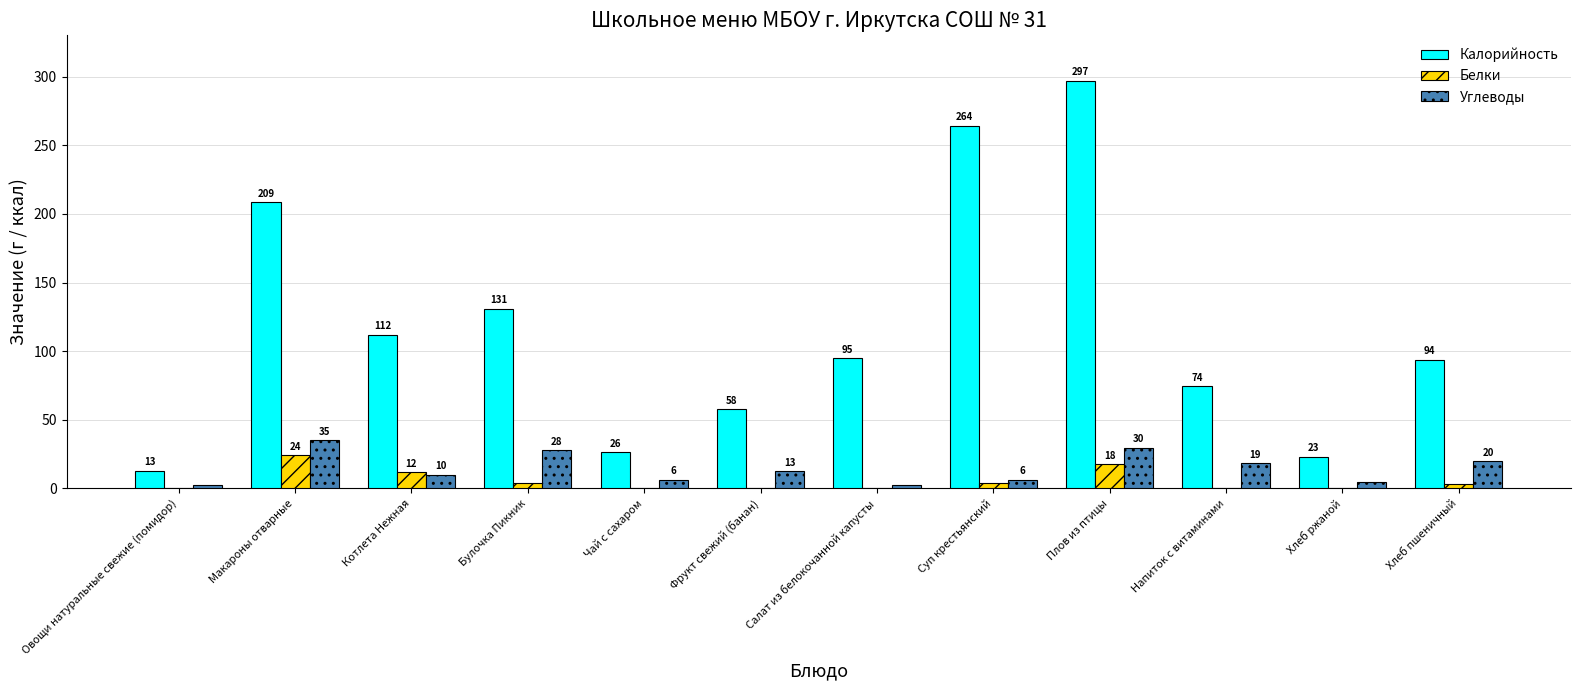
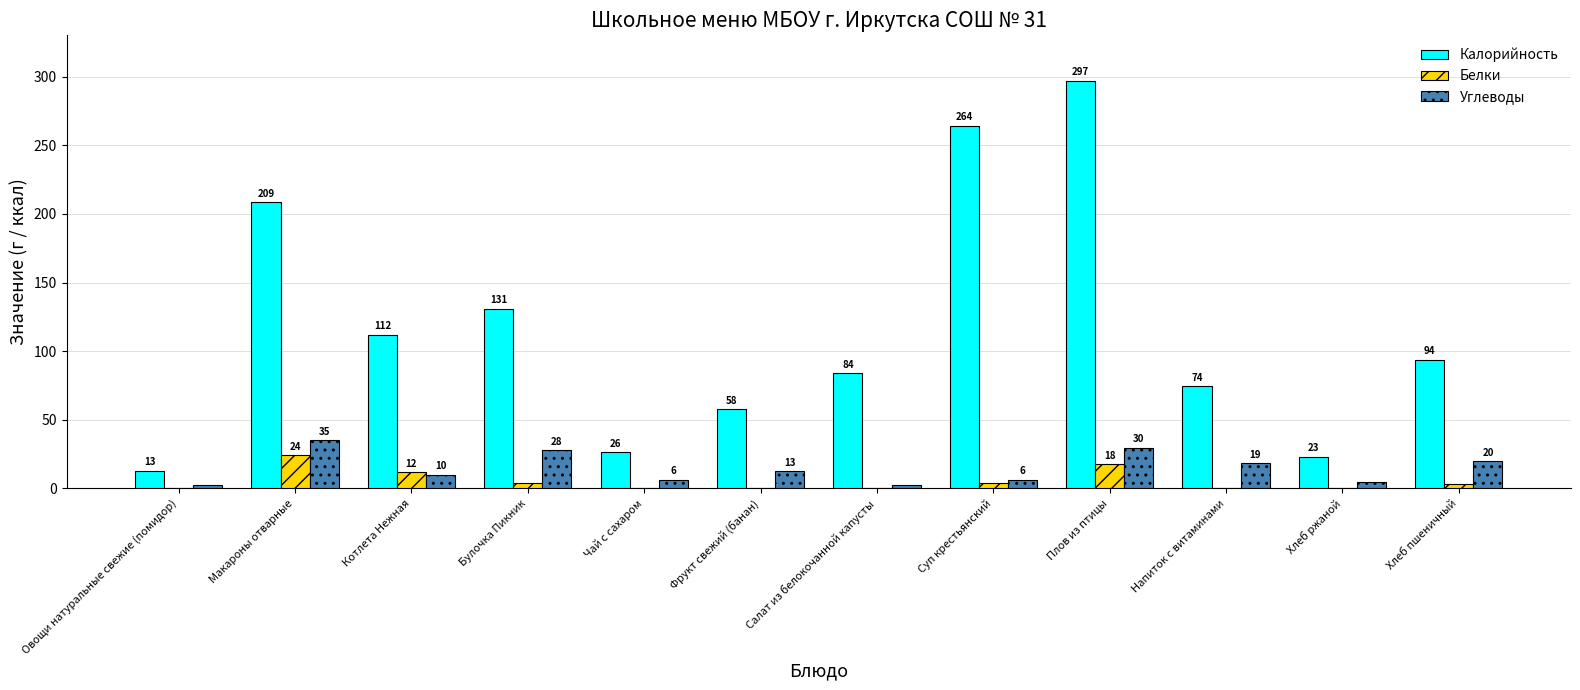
Калорийность, Салат из белокочанной капусты: 95 -> 84
